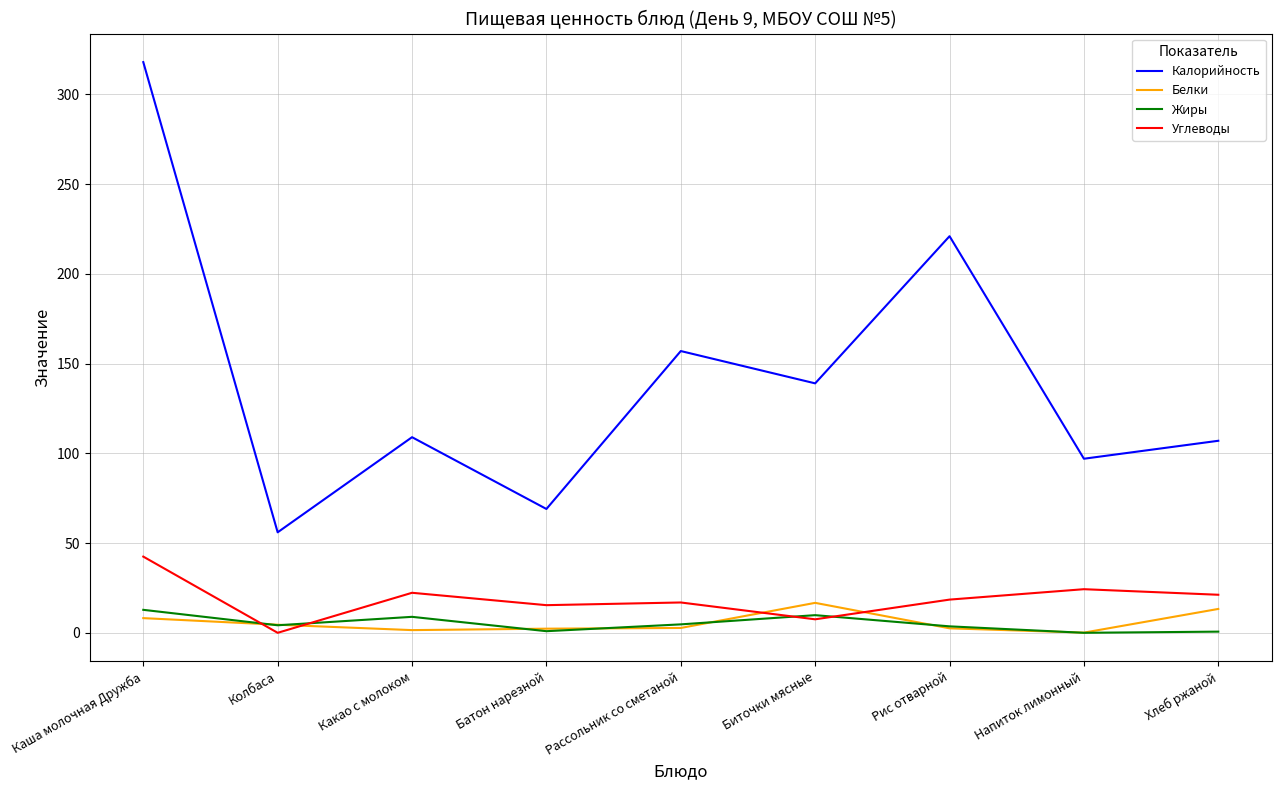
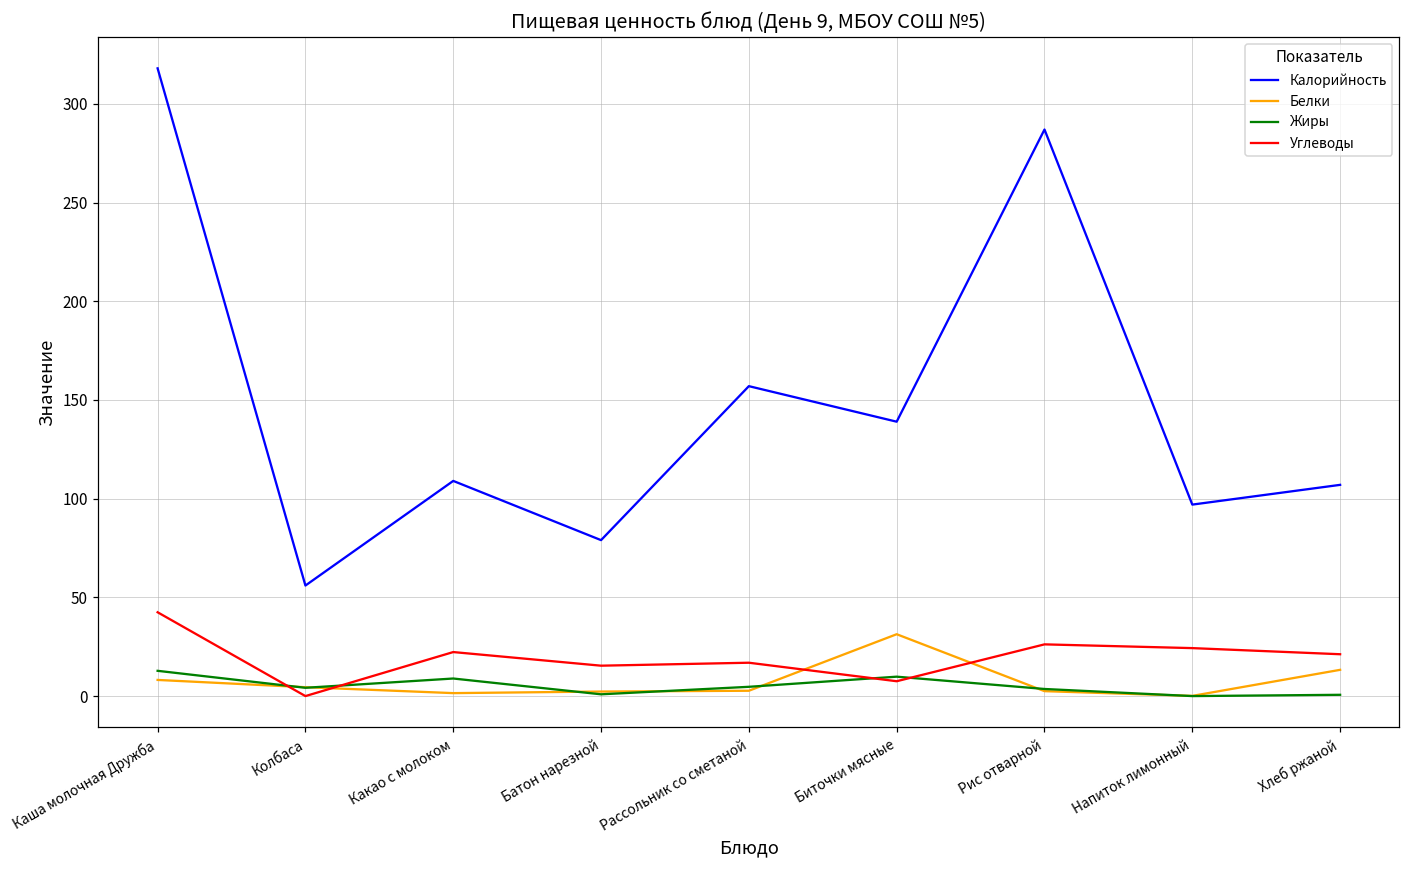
Калорийность, Батон нарезной: 69 -> 79
Белки, Биточки мясные: 17 -> 31
Калорийность, Рис отварной: 221 -> 287
Углеводы, Рис отварной: 19 -> 26
